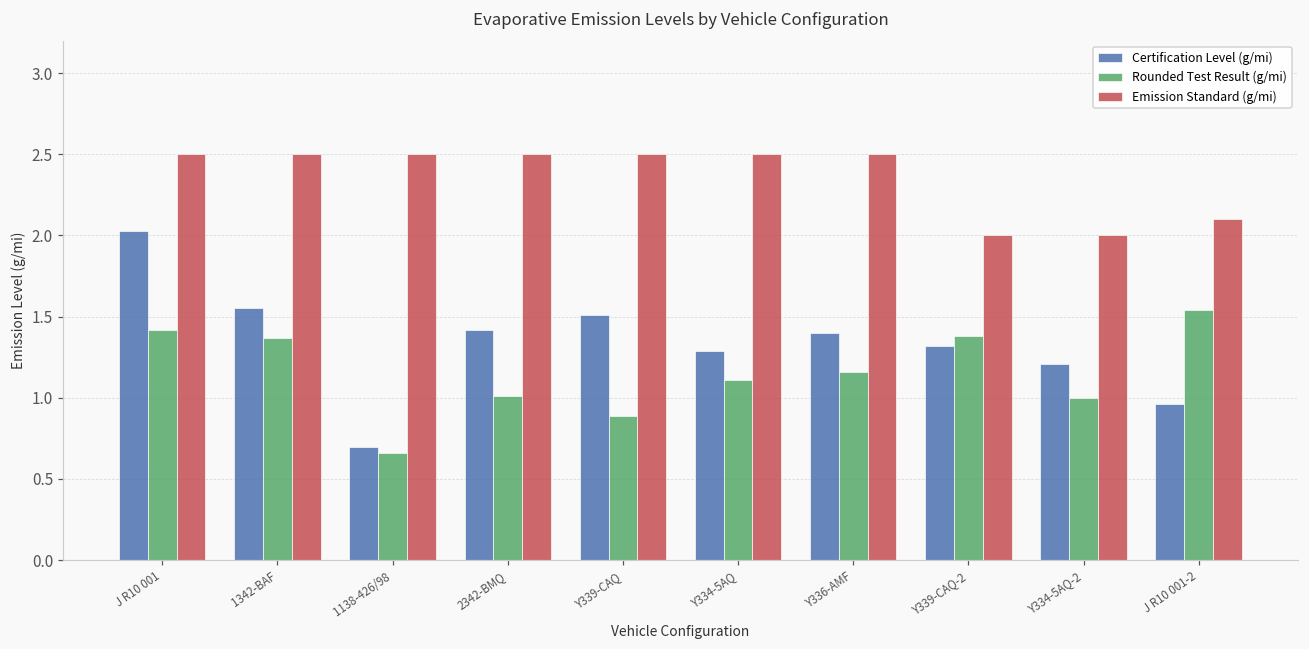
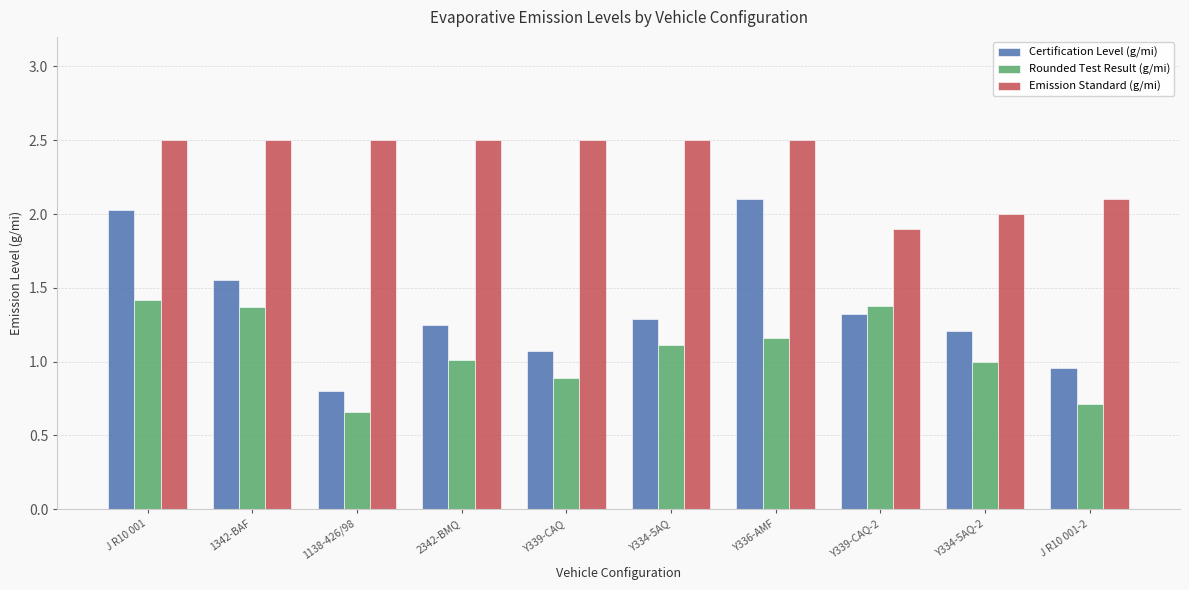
Certification Level (g/mi), 1138-426/98: 0.7 -> 0.8
Certification Level (g/mi), 2342-BMQ: 1.42 -> 1.25
Certification Level (g/mi), Y339-CAQ: 1.51 -> 1.07
Certification Level (g/mi), Y336-AMF: 1.4 -> 2.1
Emission Standard (g/mi), Y339-CAQ-2: 2.0 -> 1.9
Rounded Test Result (g/mi), J R10 001-2: 1.54 -> 0.71
